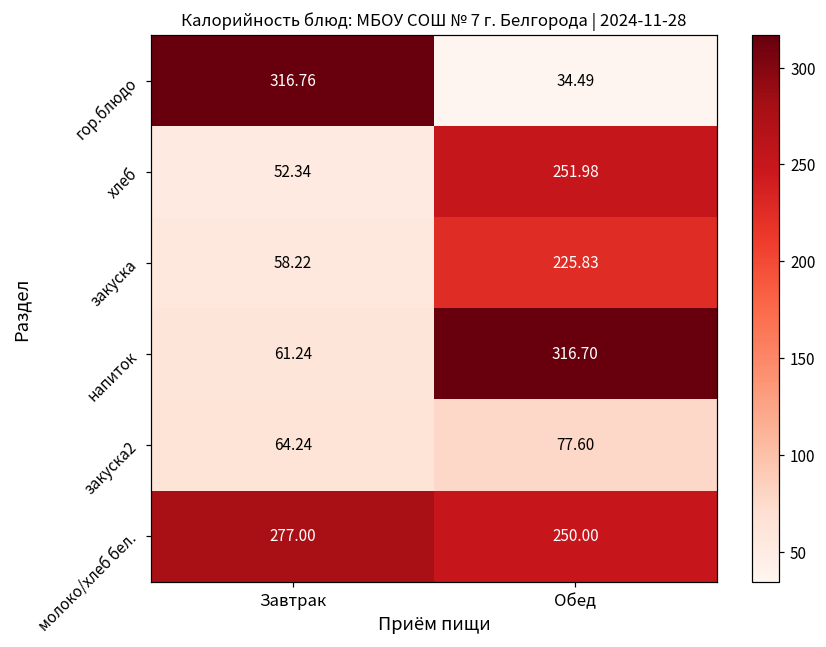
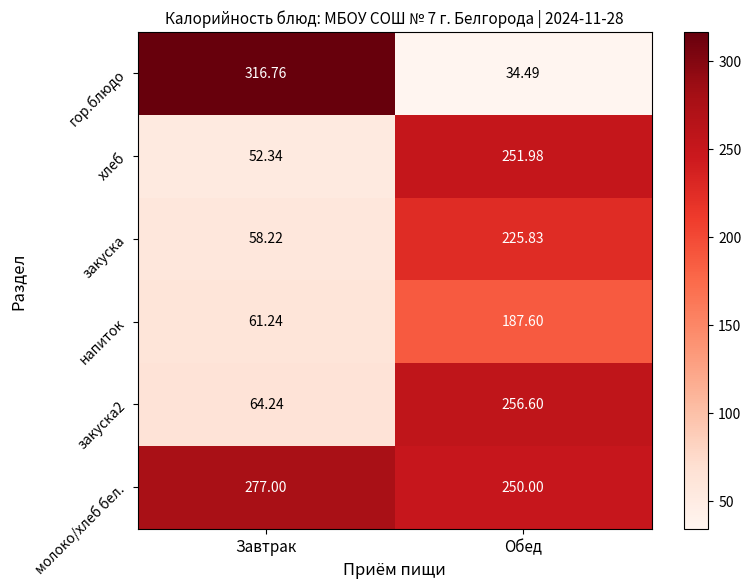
напиток, Обед: 316.70 -> 187.60
закуска2, Обед: 77.60 -> 256.60
